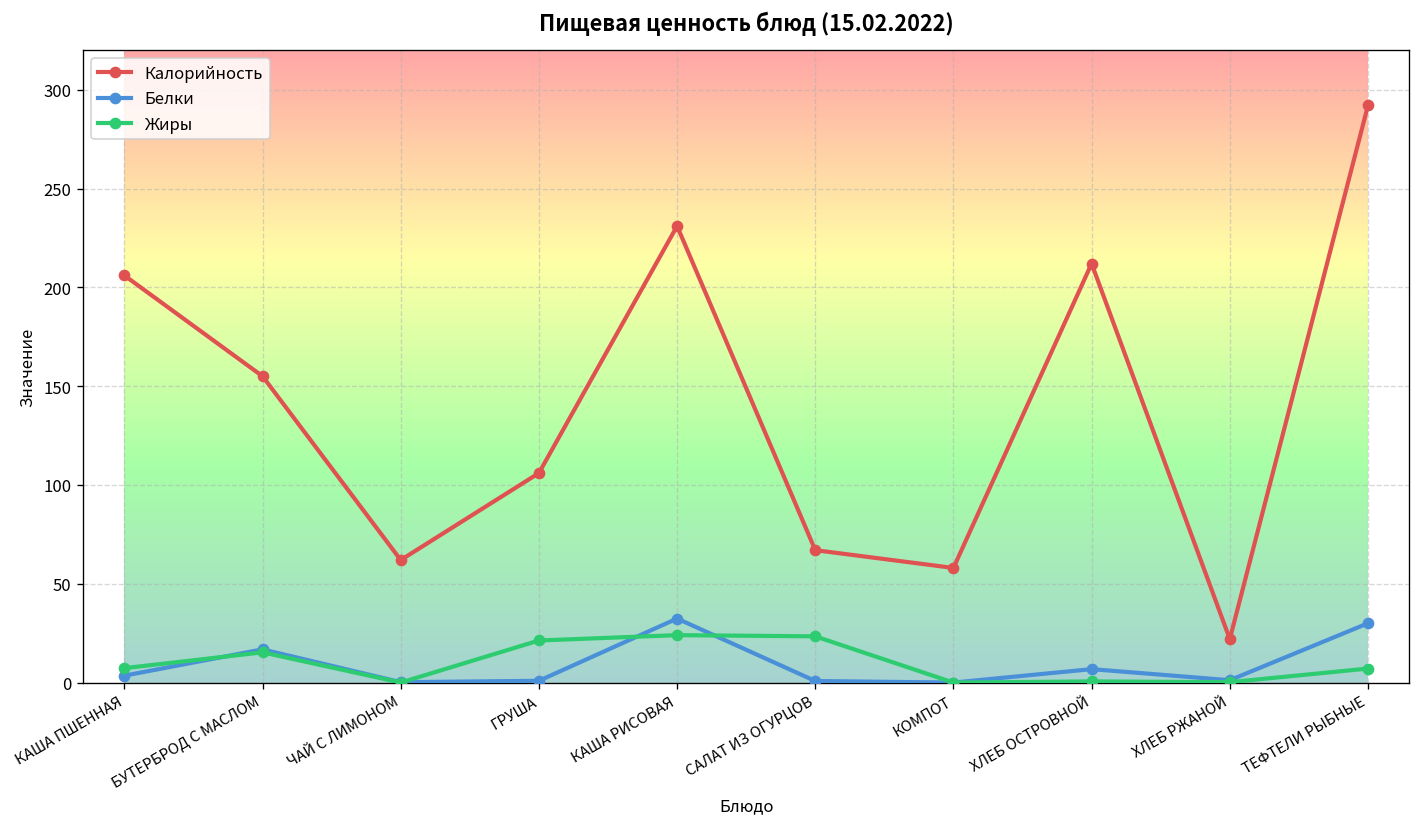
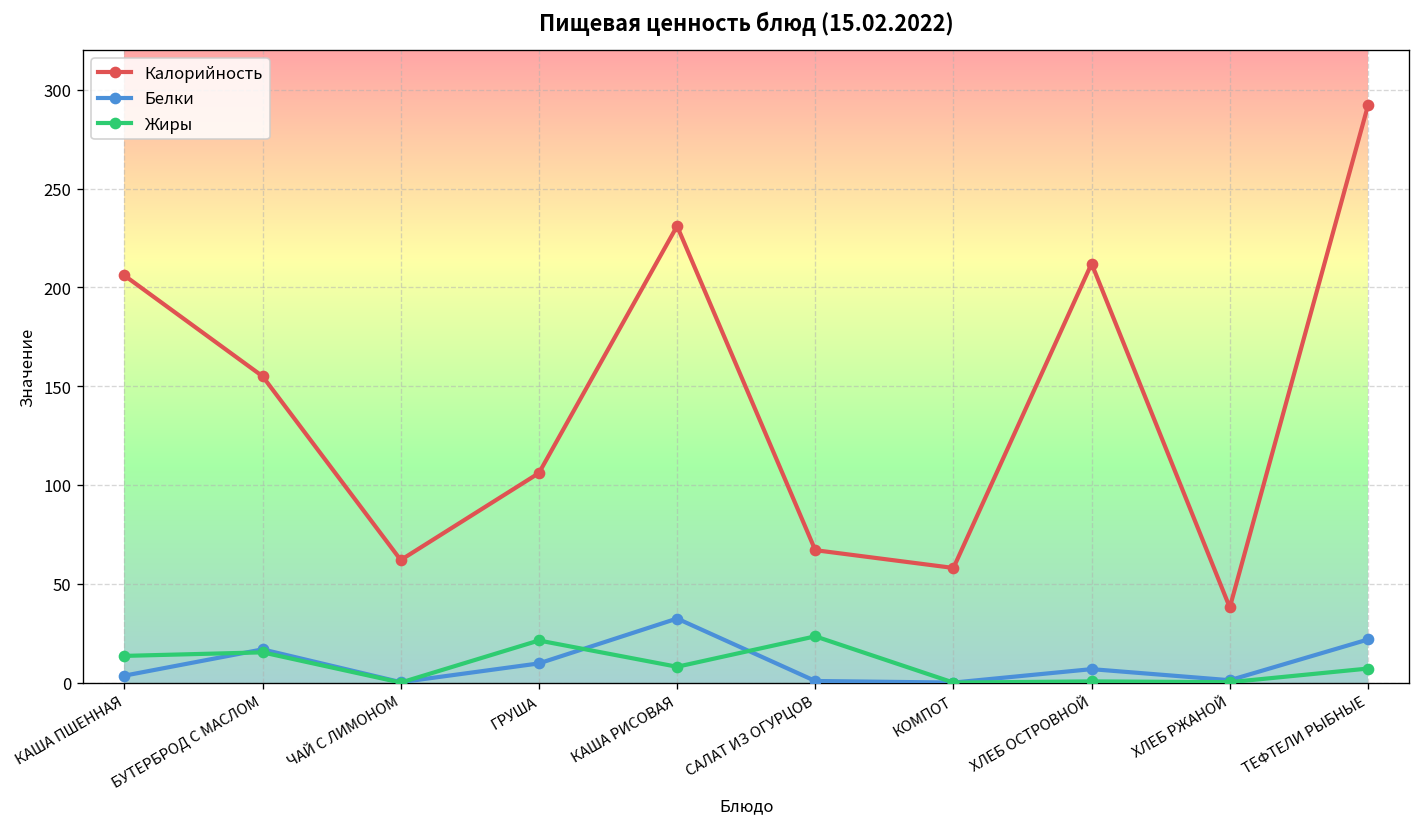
Жиры, КАША ПШЕННАЯ: 7 -> 14
Белки, ГРУША: 1 -> 10
Жиры, КАША РИСОВАЯ: 24 -> 8
Калорийность, ХЛЕБ РЖАНОЙ: 22 -> 38
Белки, ТЕФТЕЛИ РЫБНЫЕ: 30 -> 22
